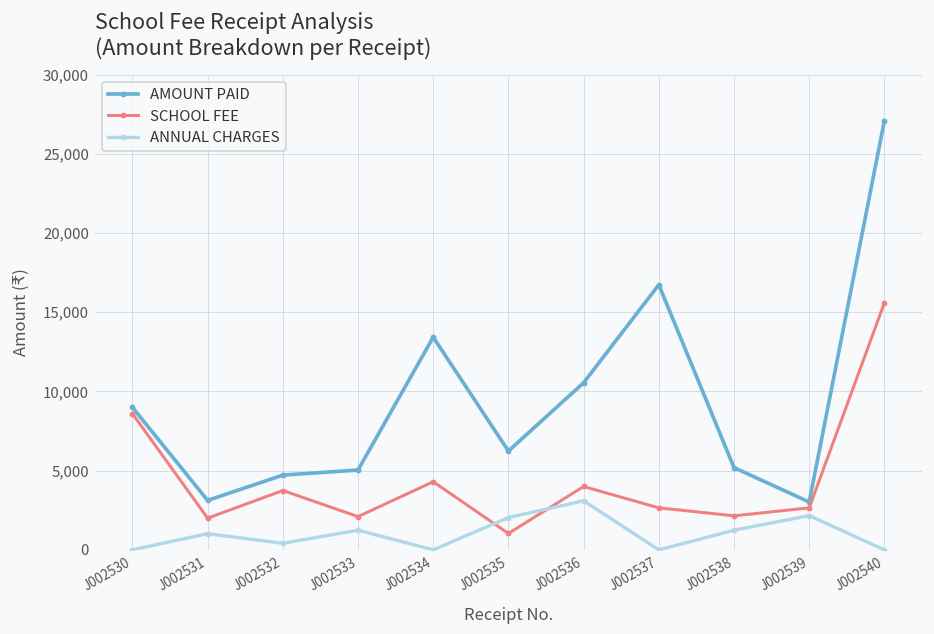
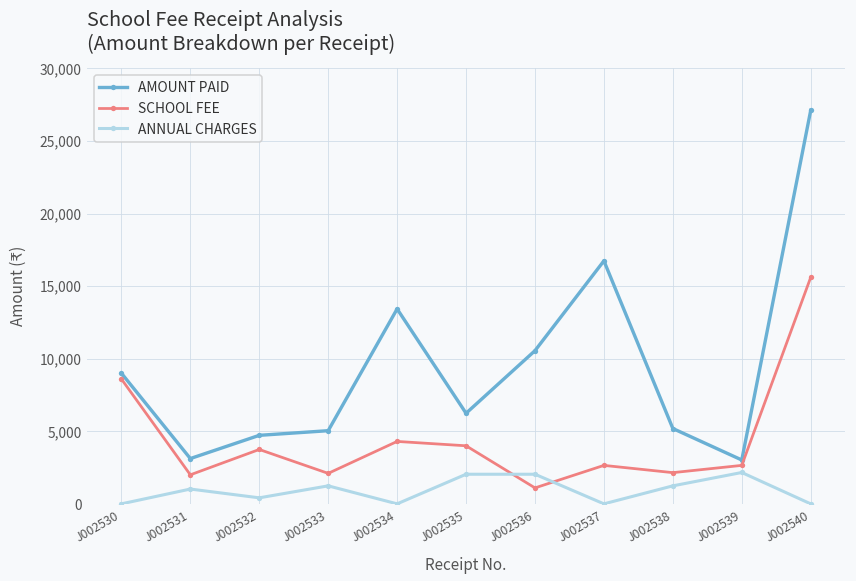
SCHOOL FEE, J002535: 1,000 -> 4,000
SCHOOL FEE, J002536: 4,000 -> 1,100
ANNUAL CHARGES, J002536: 3,100 -> 2,000
